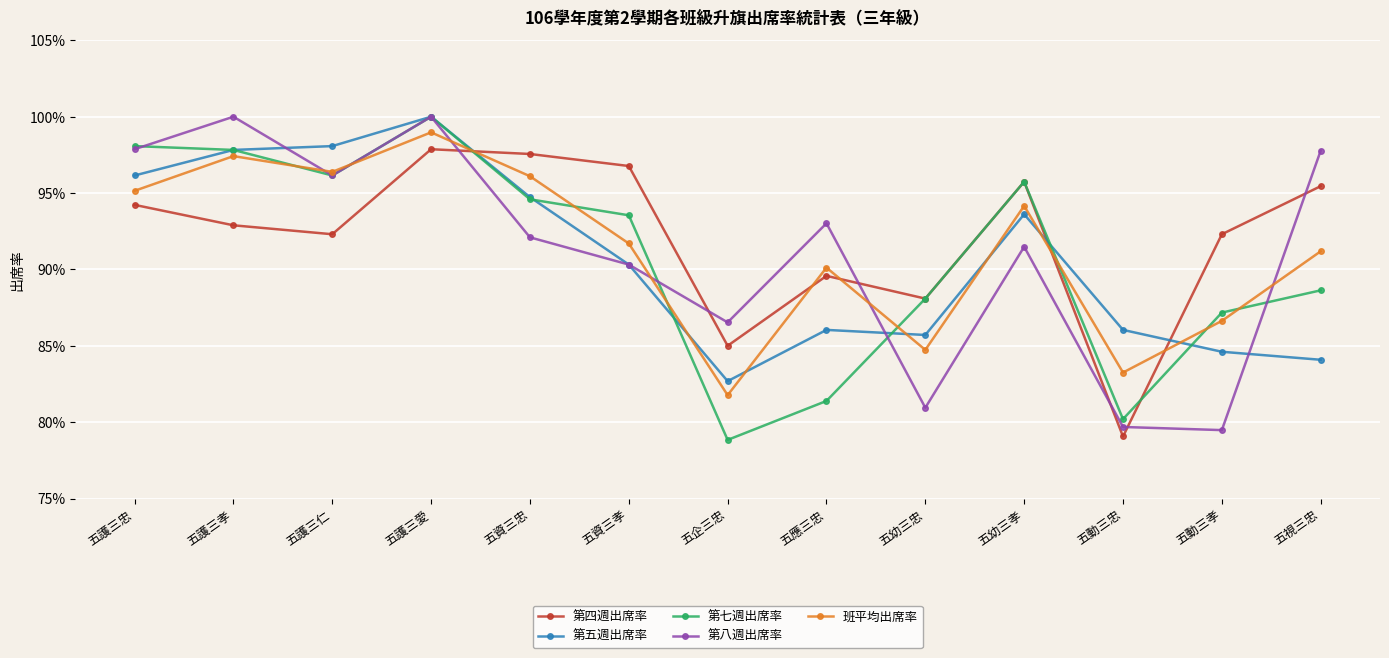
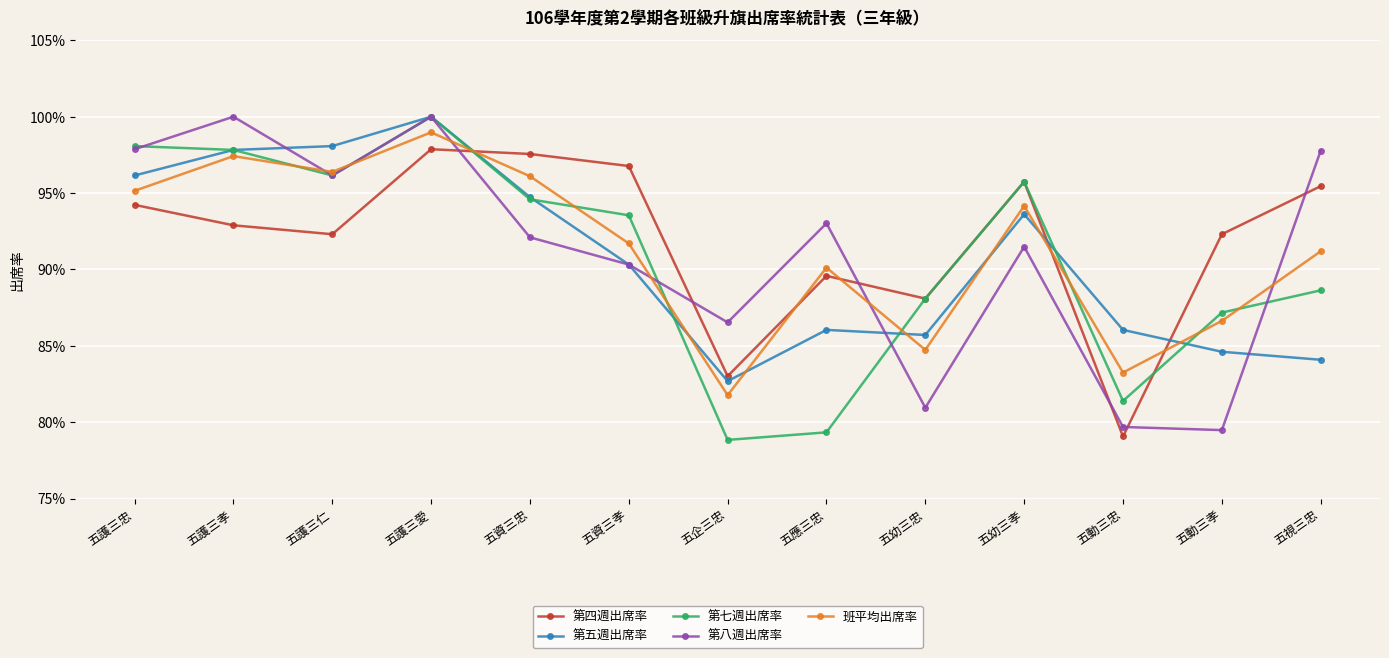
第四週出席率, 五企三忠: 85.0% -> 83.0%
第七週出席率, 五應三忠: 81.4% -> 79.3%
第七週出席率, 五動三忠: 80.2% -> 81.4%
